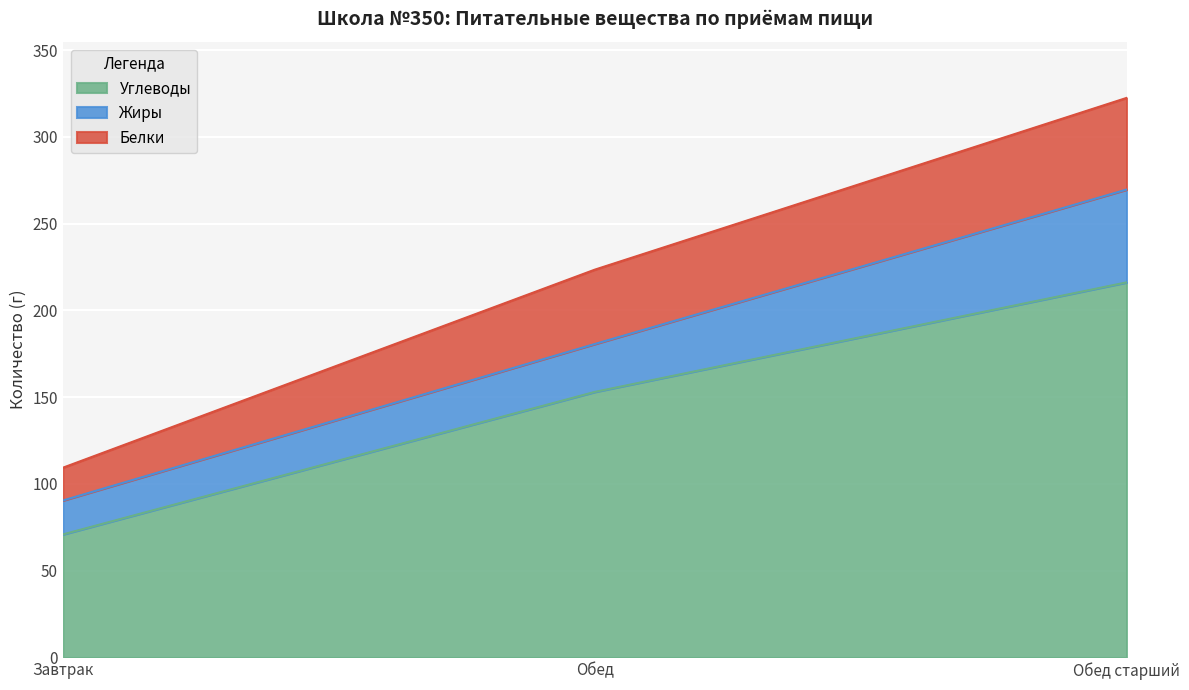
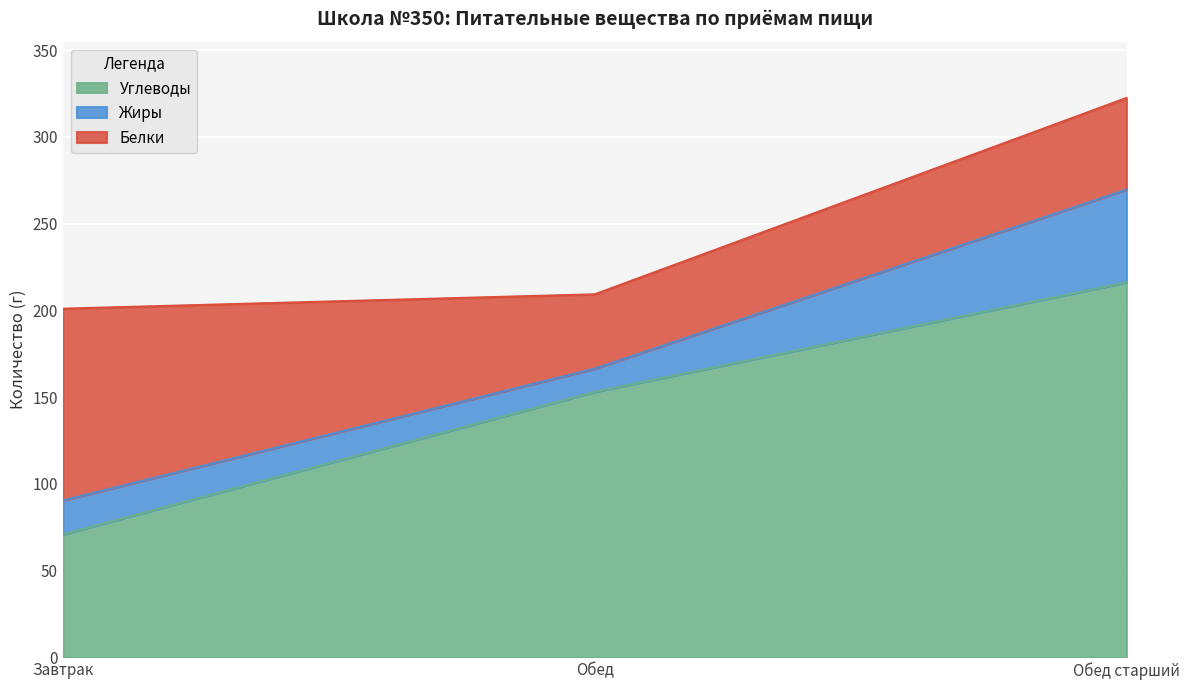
Белки, Завтрак: 19 -> 111
Жиры, Обед: 28 -> 13
